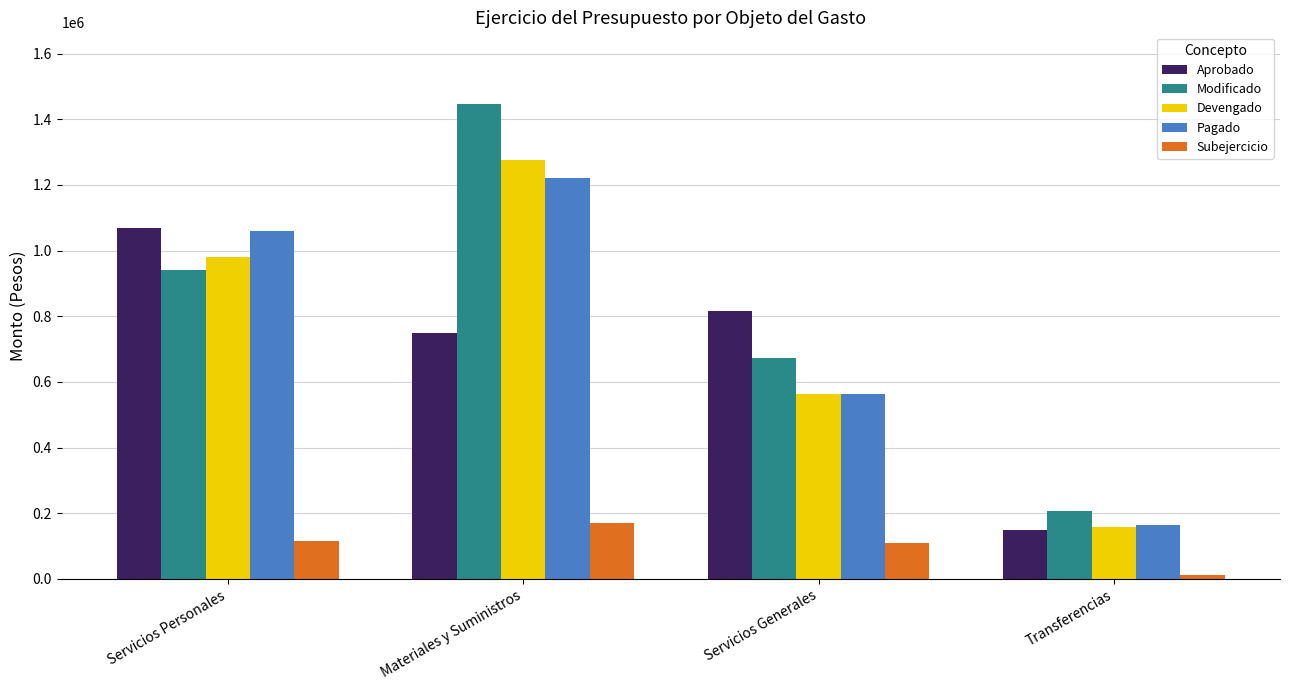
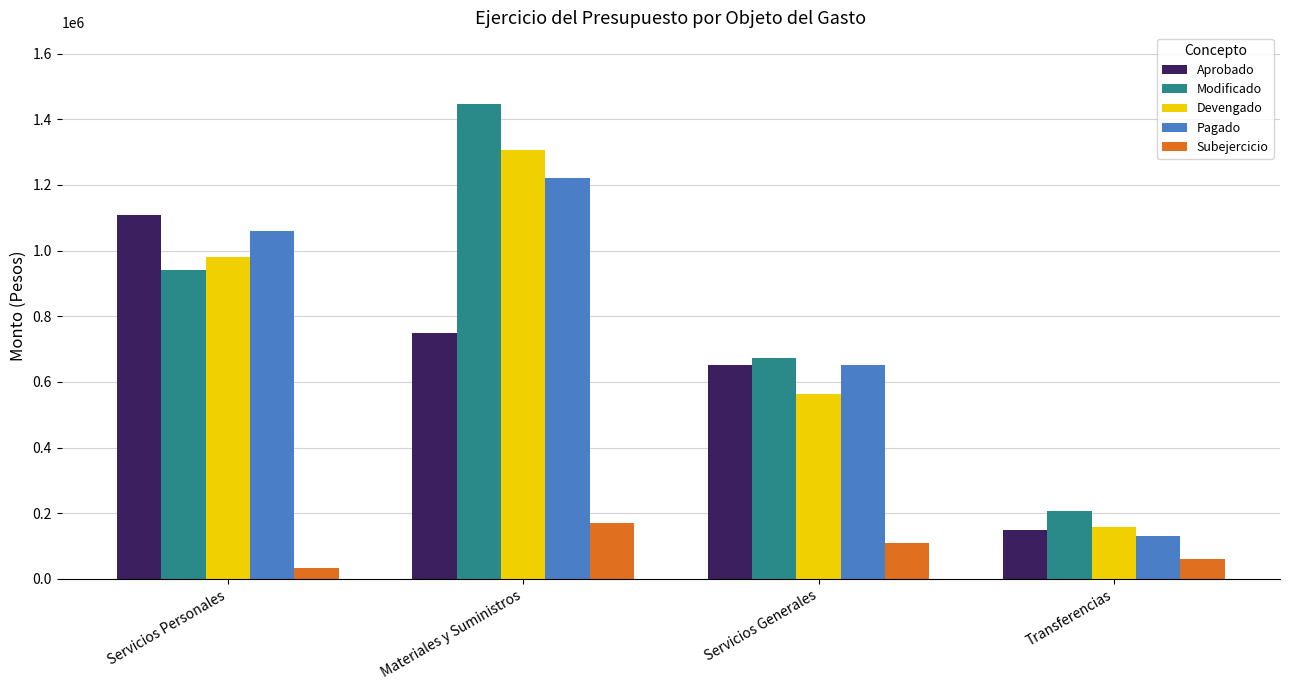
Aprobado, Servicios Personales: 1070000 -> 1110000
Subejercicio, Servicios Personales: 120000 -> 30000
Devengado, Materiales y Suministros: 1280000 -> 1310000
Aprobado, Servicios Generales: 820000 -> 650000
Pagado, Servicios Generales: 560000 -> 650000
Pagado, Transferencias: 160000 -> 130000
Subejercicio, Transferencias: 10000 -> 60000
